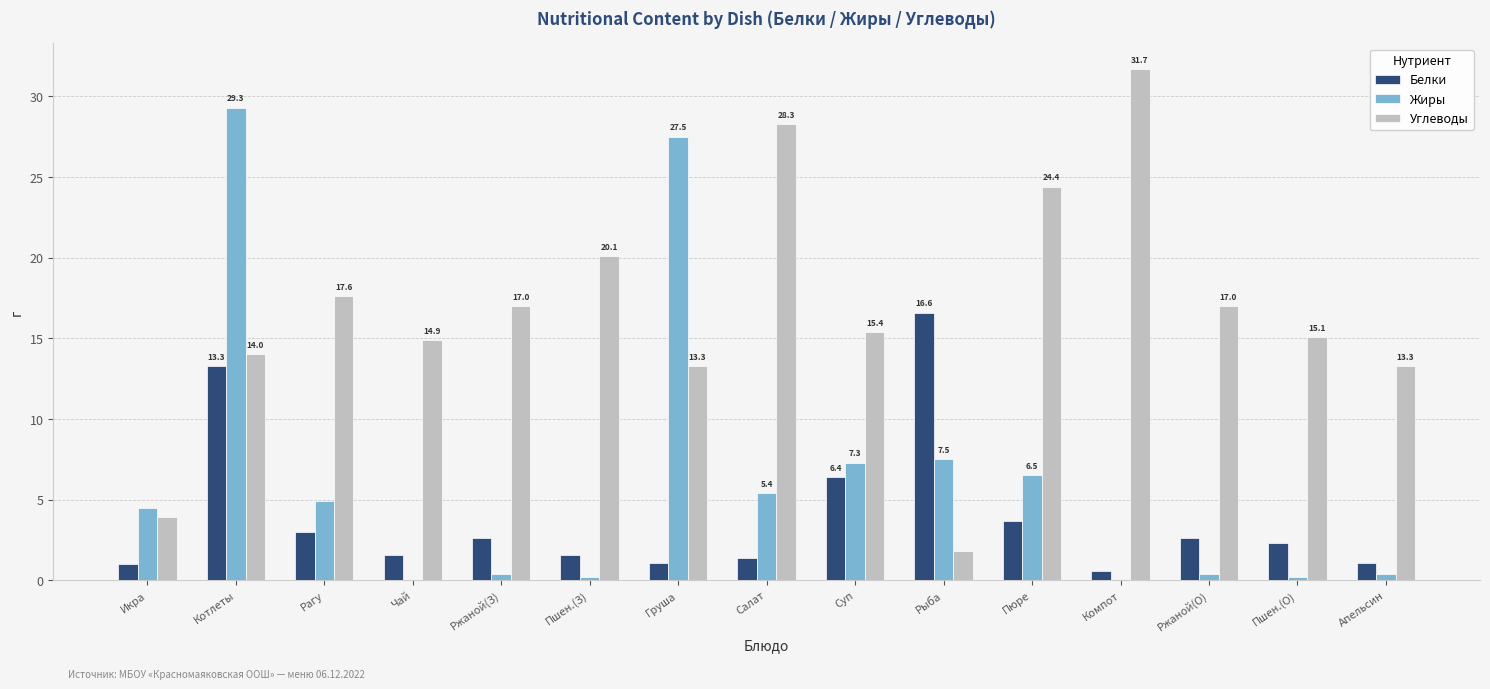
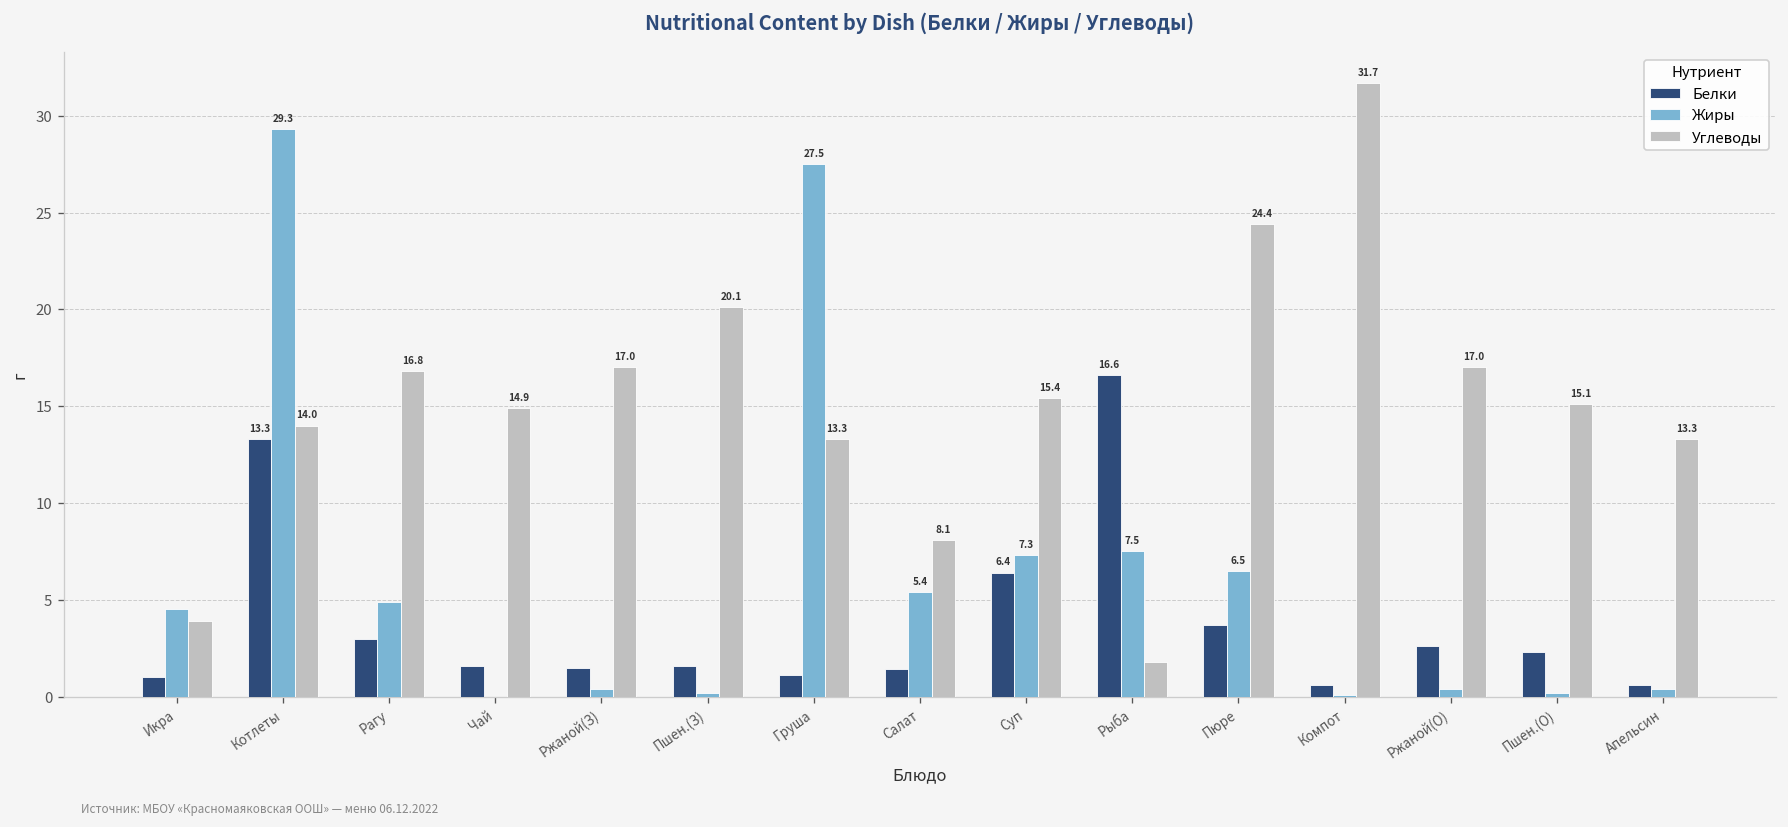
Углеводы, Рагу: 17.6 -> 16.8
Белки, Ржаной(З): 2.6 -> 1.5
Углеводы, Салат: 28.3 -> 8.1
Белки, Апельсин: 1.1 -> 0.6
